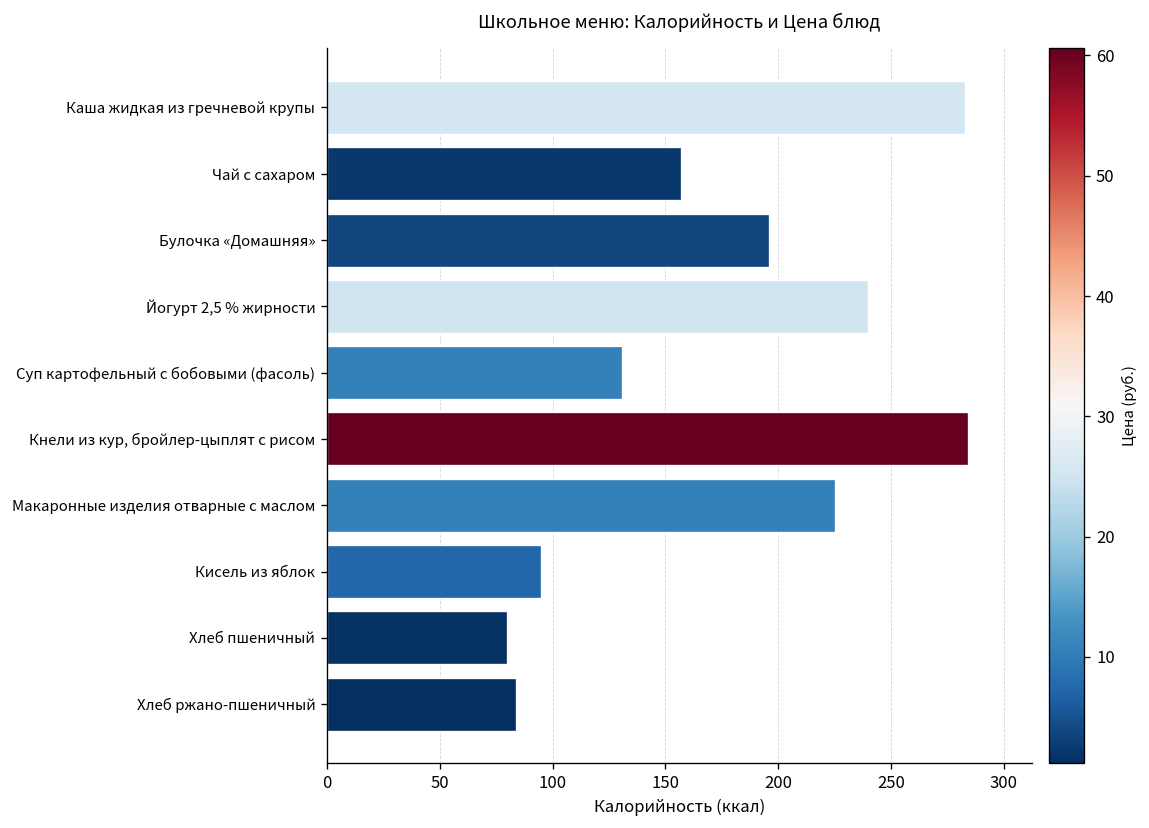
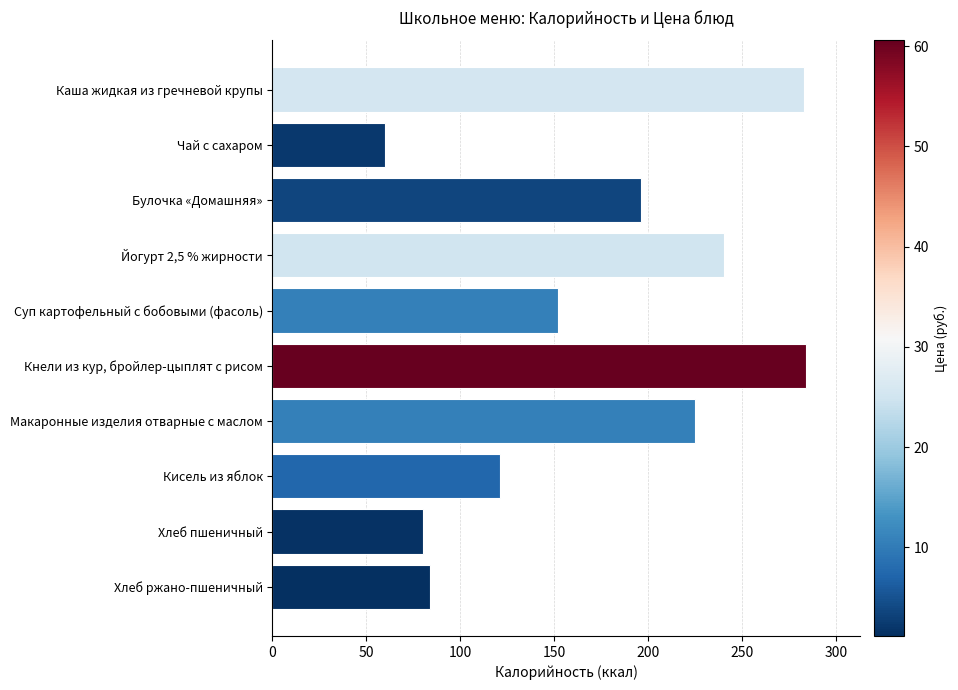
Чай с сахаром: 157 -> 60
Суп картофельный с бобовыми (фасоль): 131 -> 152
Кисель из яблок: 95 -> 121
